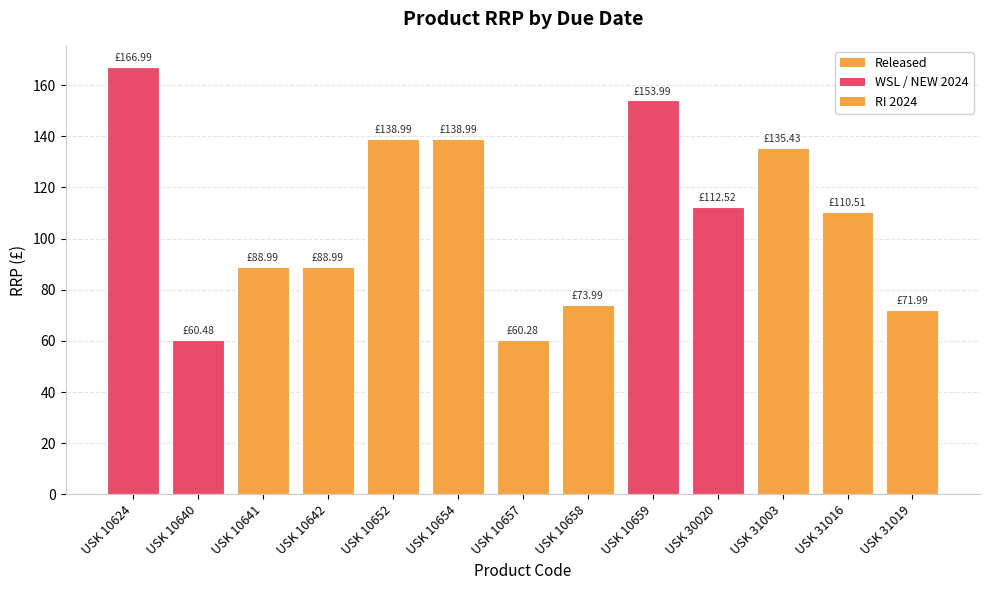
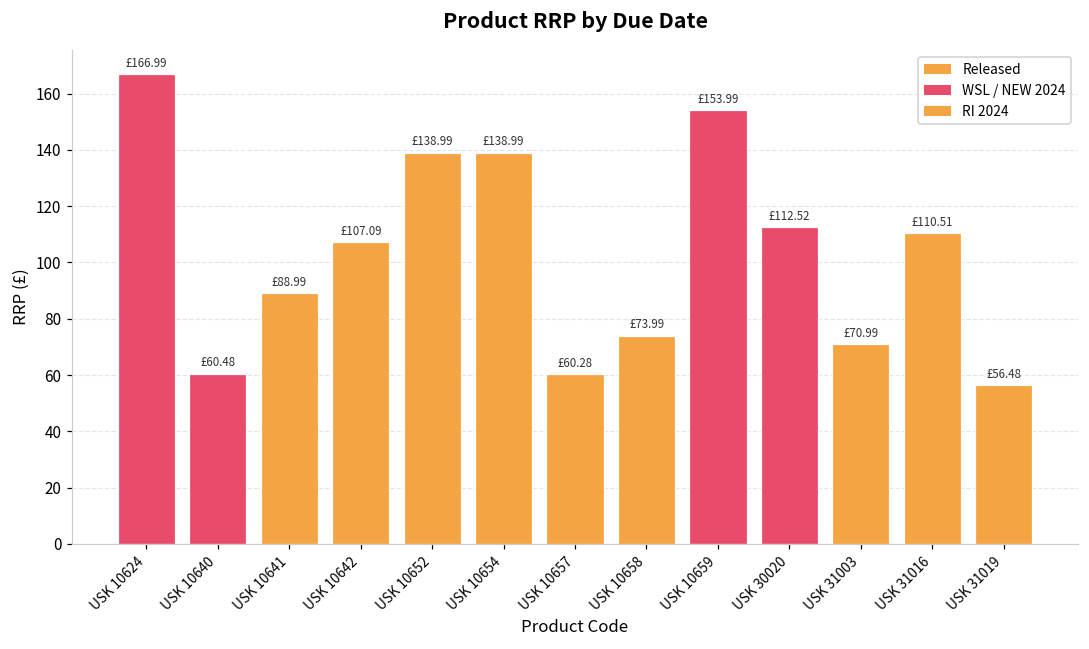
USK 10642: £88.99 -> £107.09
USK 31003: £135.43 -> £70.99
USK 31019: £71.99 -> £56.48
